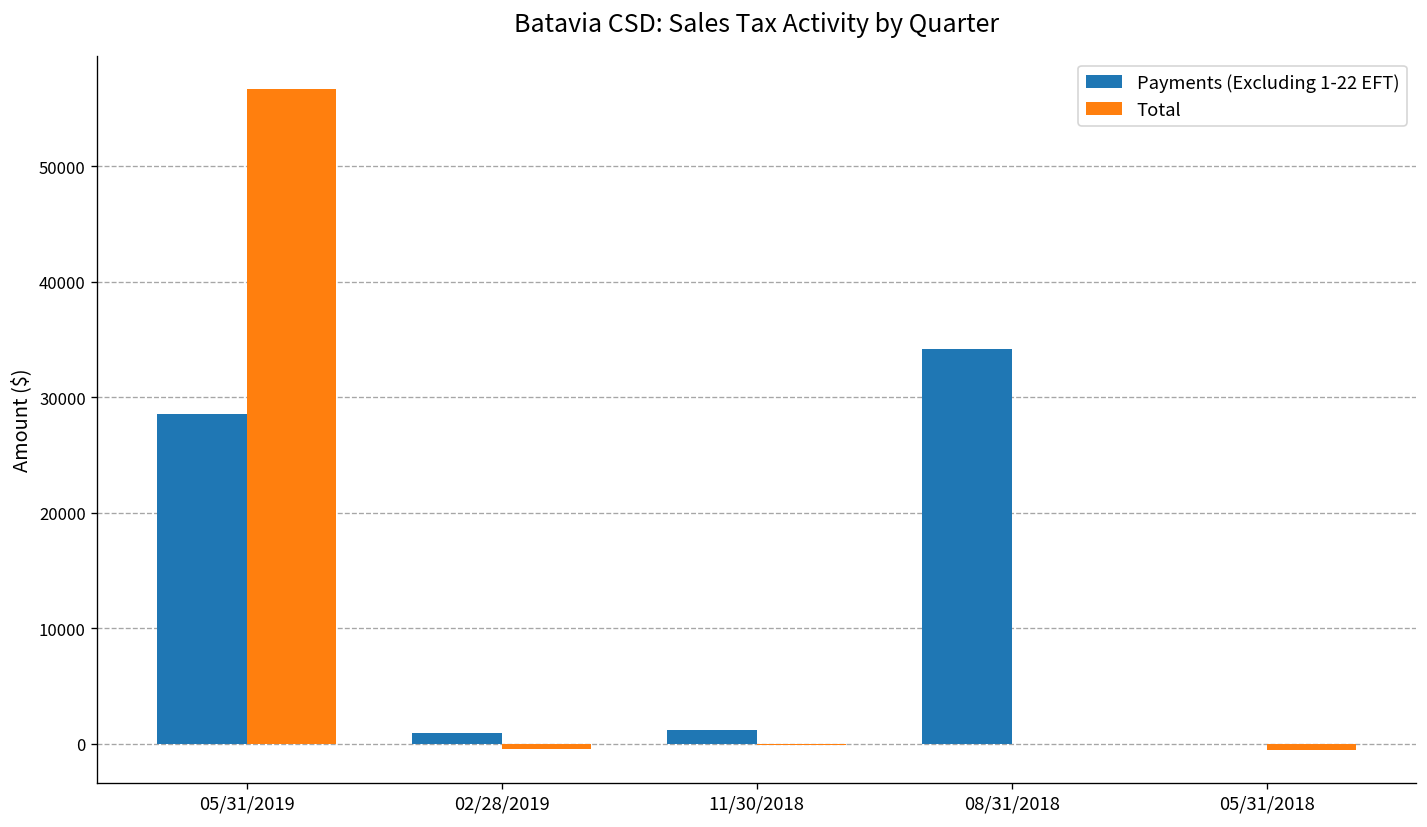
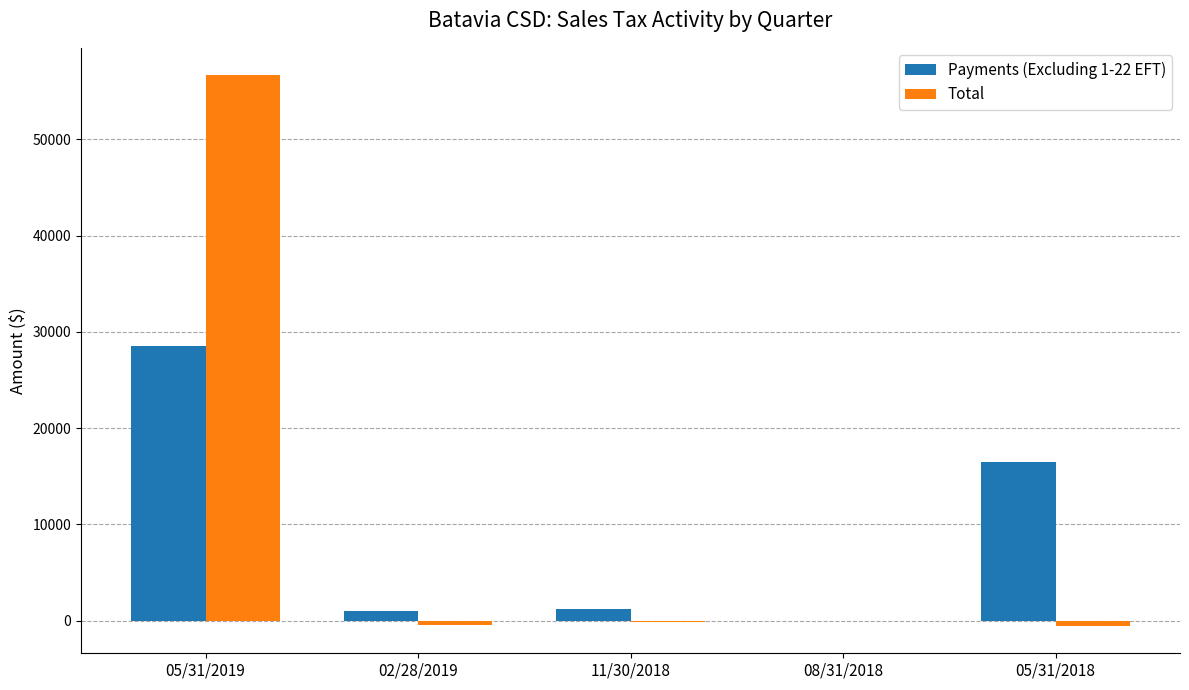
Payments (Excluding 1-22 EFT), 08/31/2018: 34000 -> 0
Payments (Excluding 1-22 EFT), 05/31/2018: 0 -> 16000
